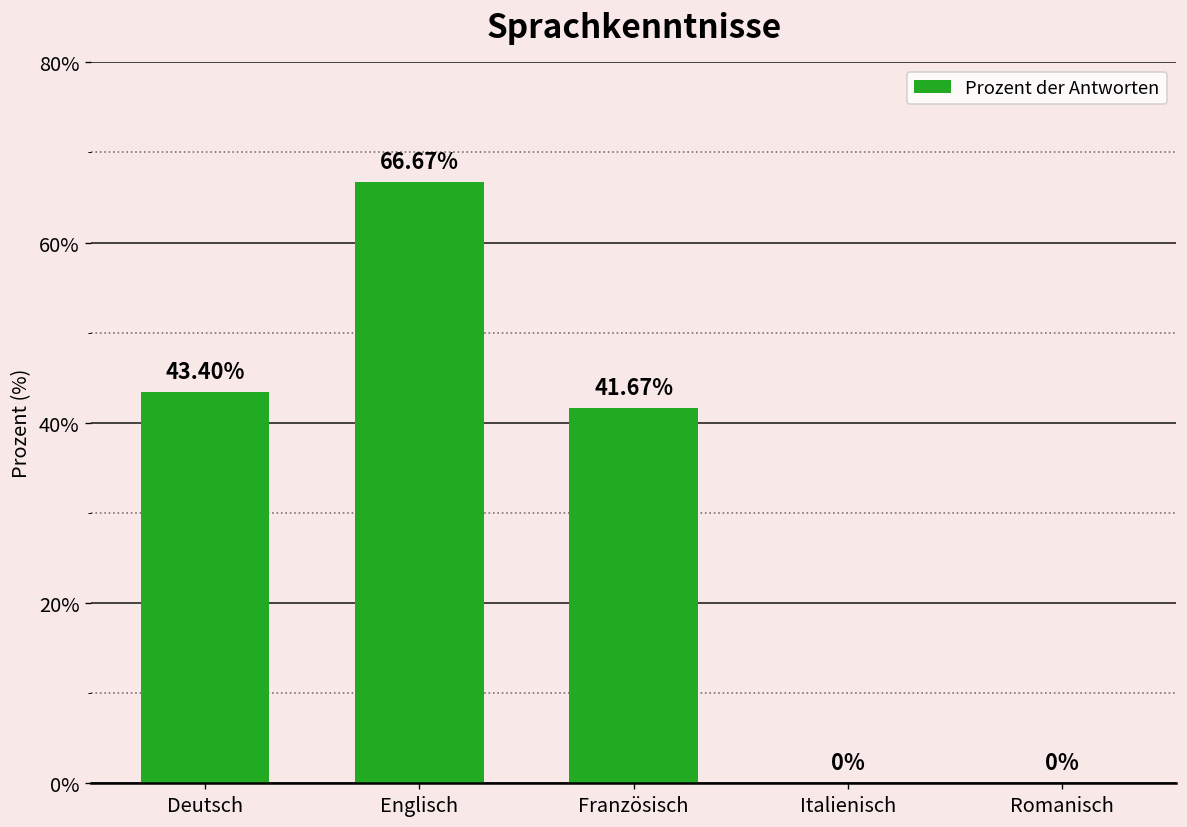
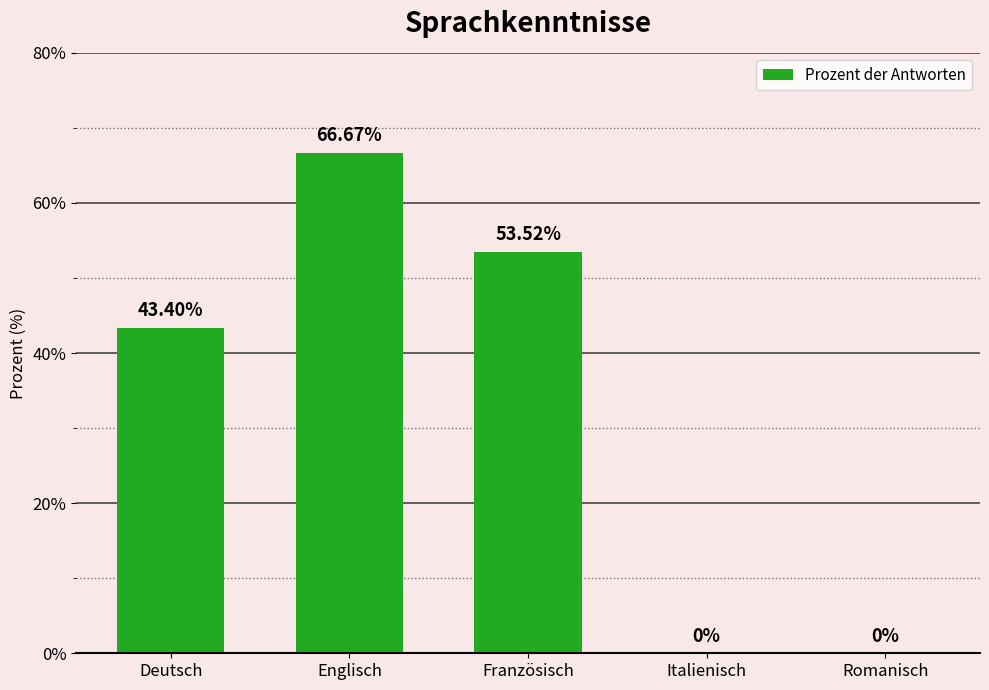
Französisch: 41.67% -> 53.52%
